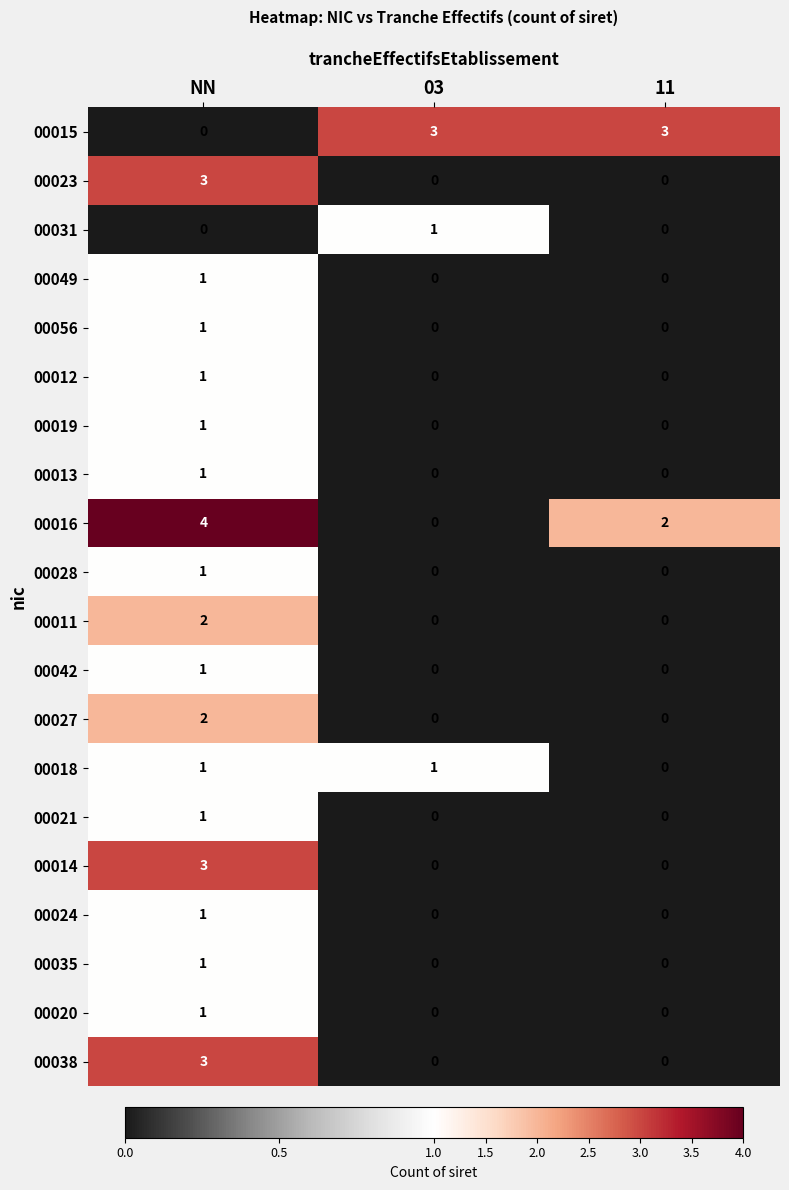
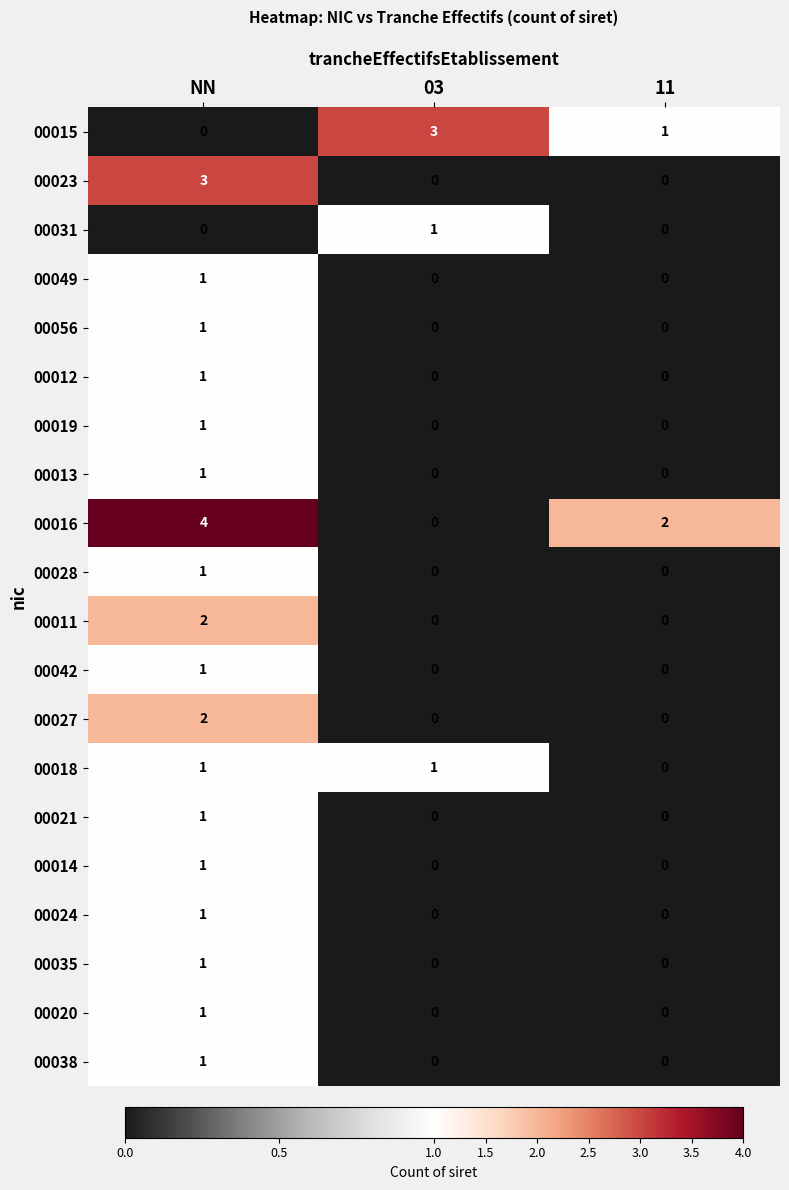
00015, 11: 3 -> 1
00014, NN: 3 -> 1
00038, NN: 3 -> 1
